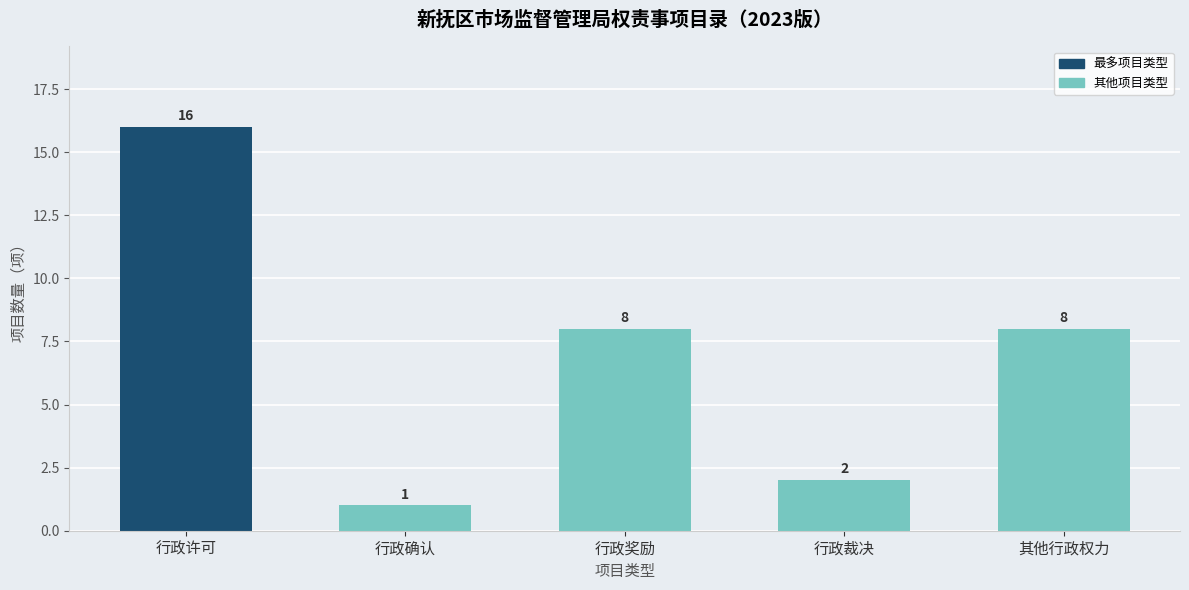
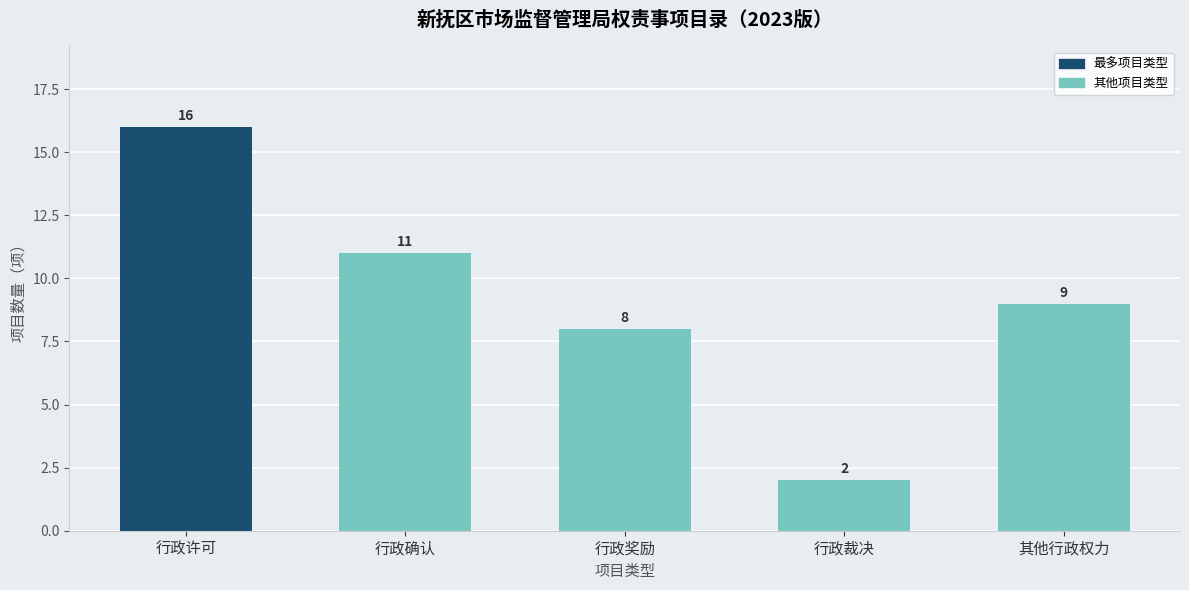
行政确认: 1 -> 11
其他行政权力: 8 -> 9
